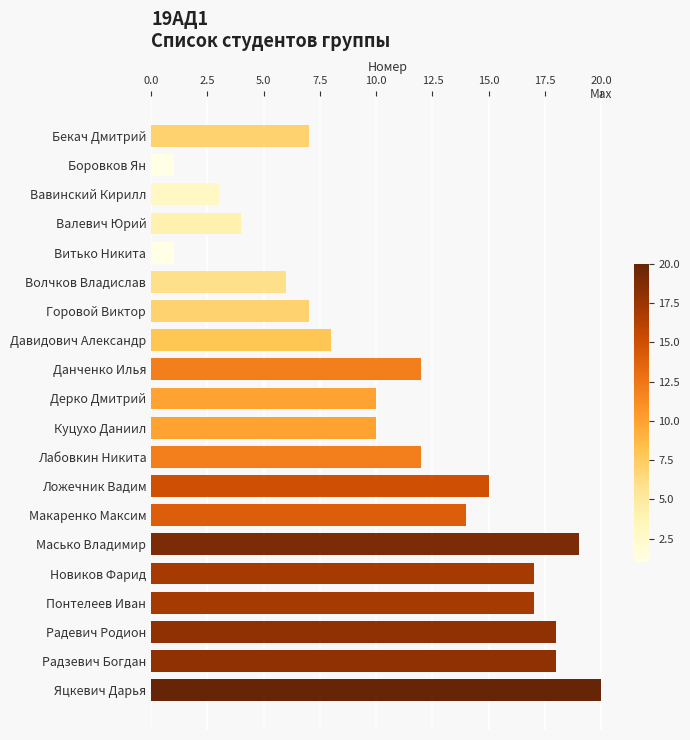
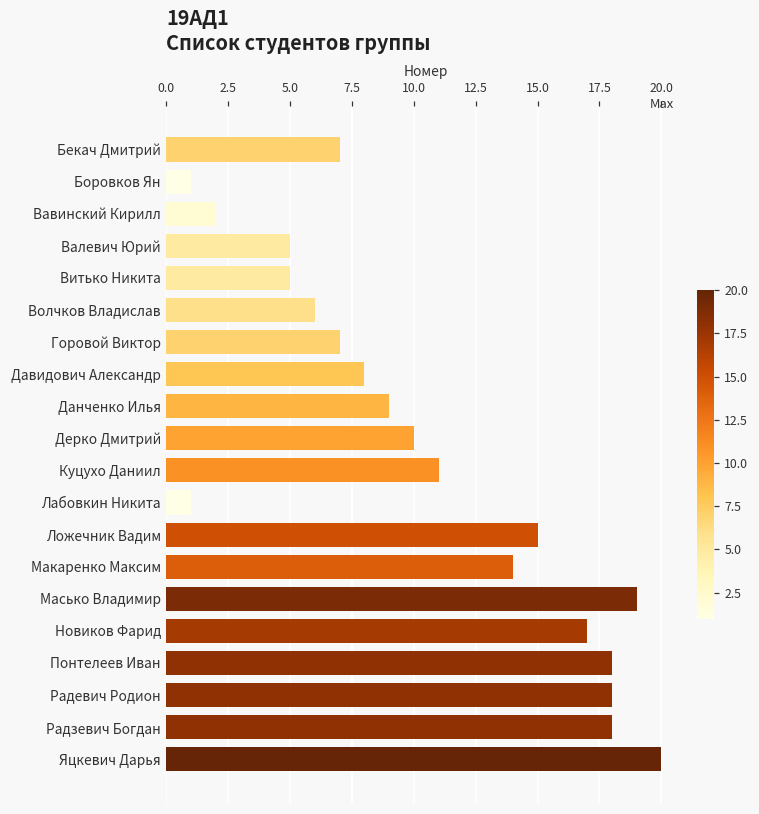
Вавинский Кирилл: 3 -> 2
Валевич Юрий: 4 -> 5
Витько Никита: 1 -> 5
Данченко Илья: 12 -> 9
Куцухо Даниил: 10 -> 11
Лабовкин Никита: 12 -> 1
Понтелеев Иван: 17 -> 18
